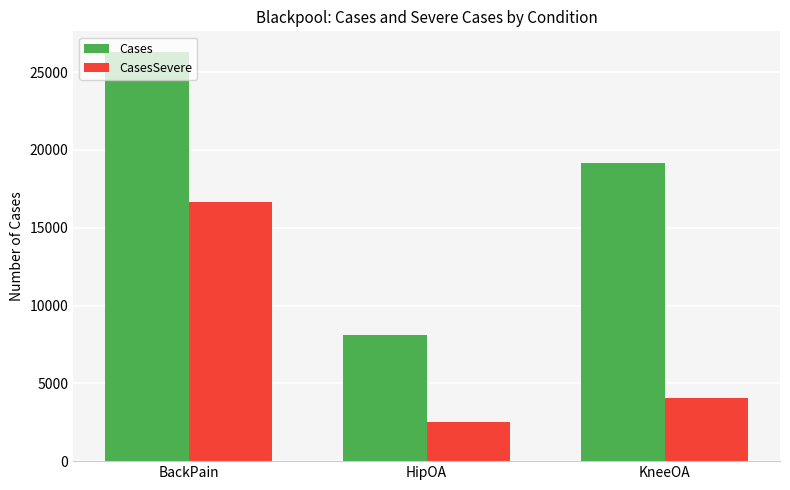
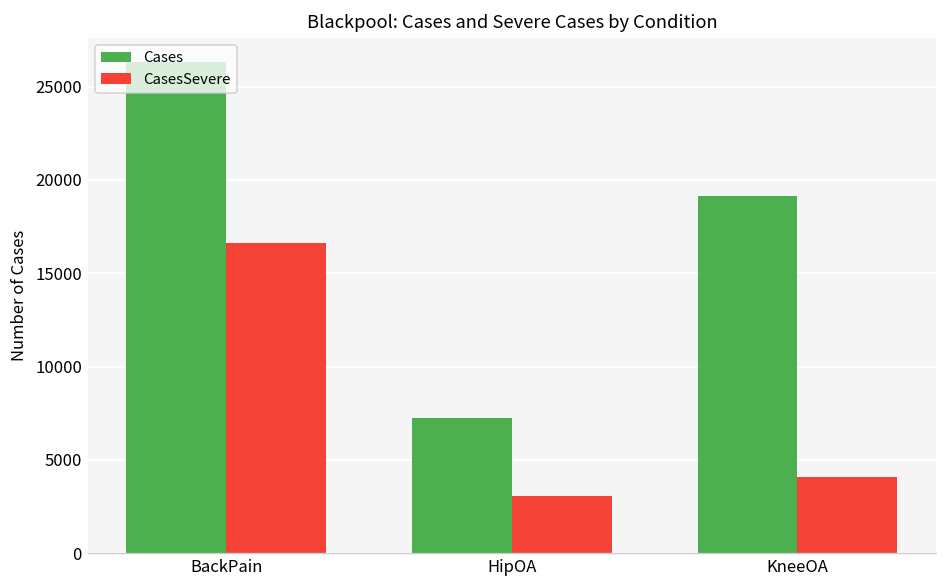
Cases, HipOA: 8100 -> 7300
CasesSevere, HipOA: 2500 -> 3100
